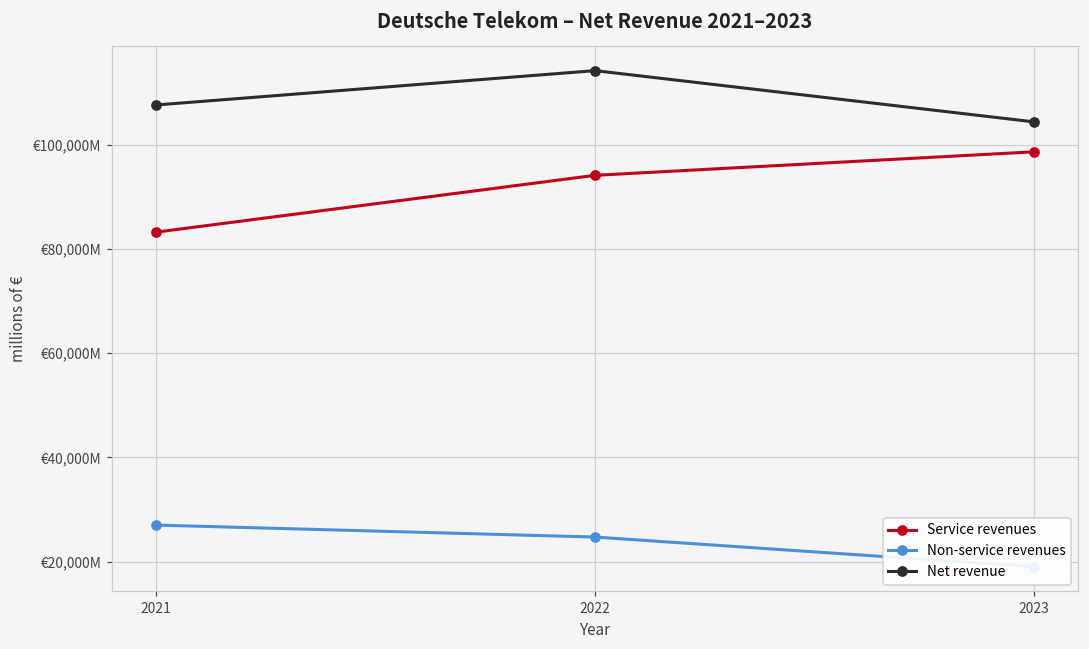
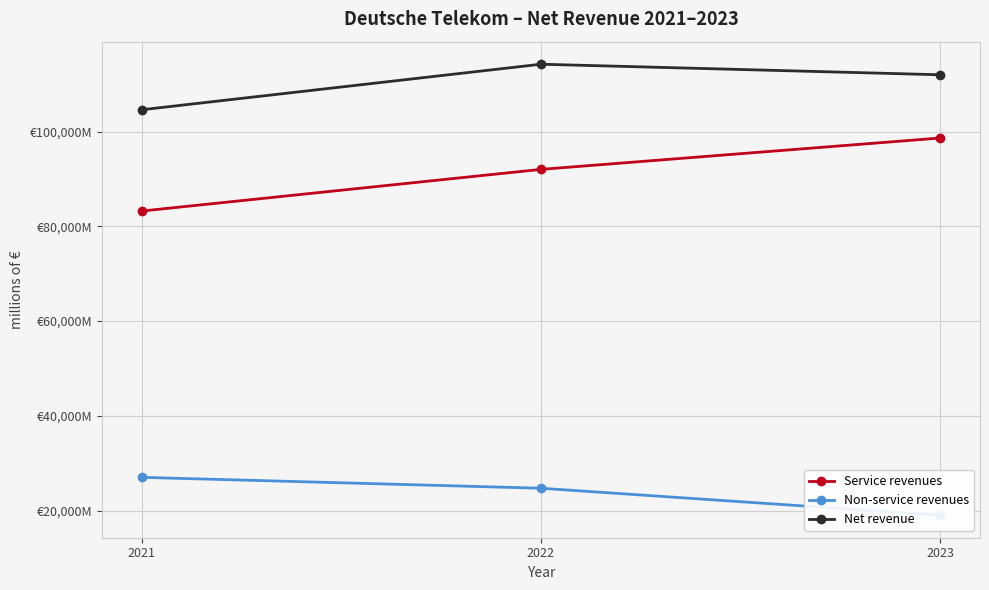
Net revenue, 2021: €108,000,000,000 -> €105,000,000,000
Service revenues, 2022: €94,000,000,000 -> €92,000,000,000
Net revenue, 2023: €104,000,000,000 -> €112,000,000,000
